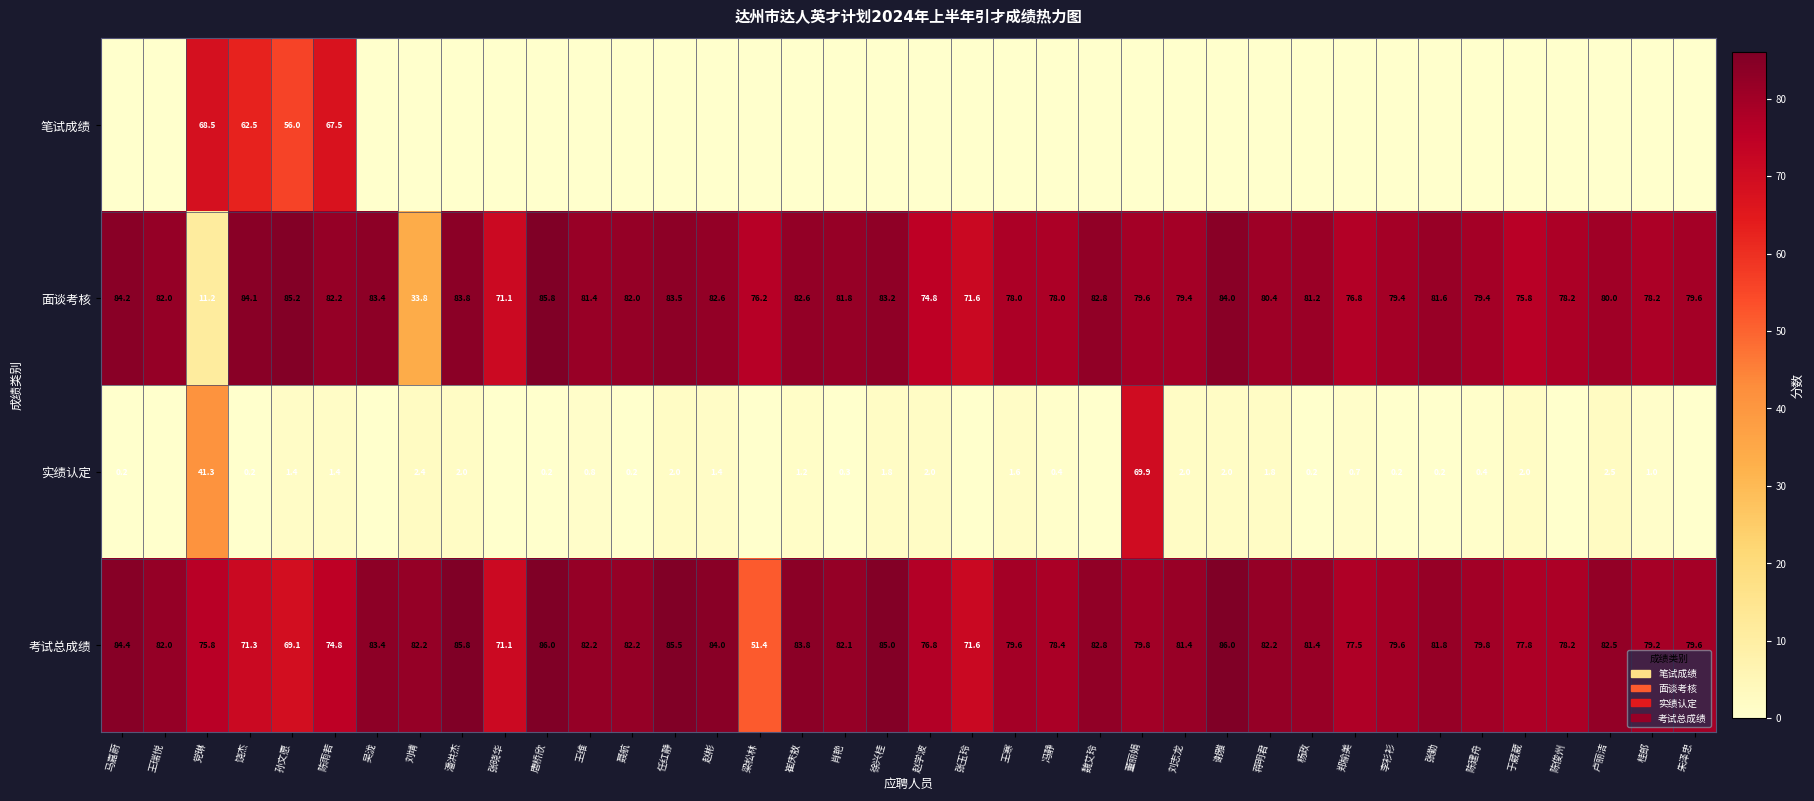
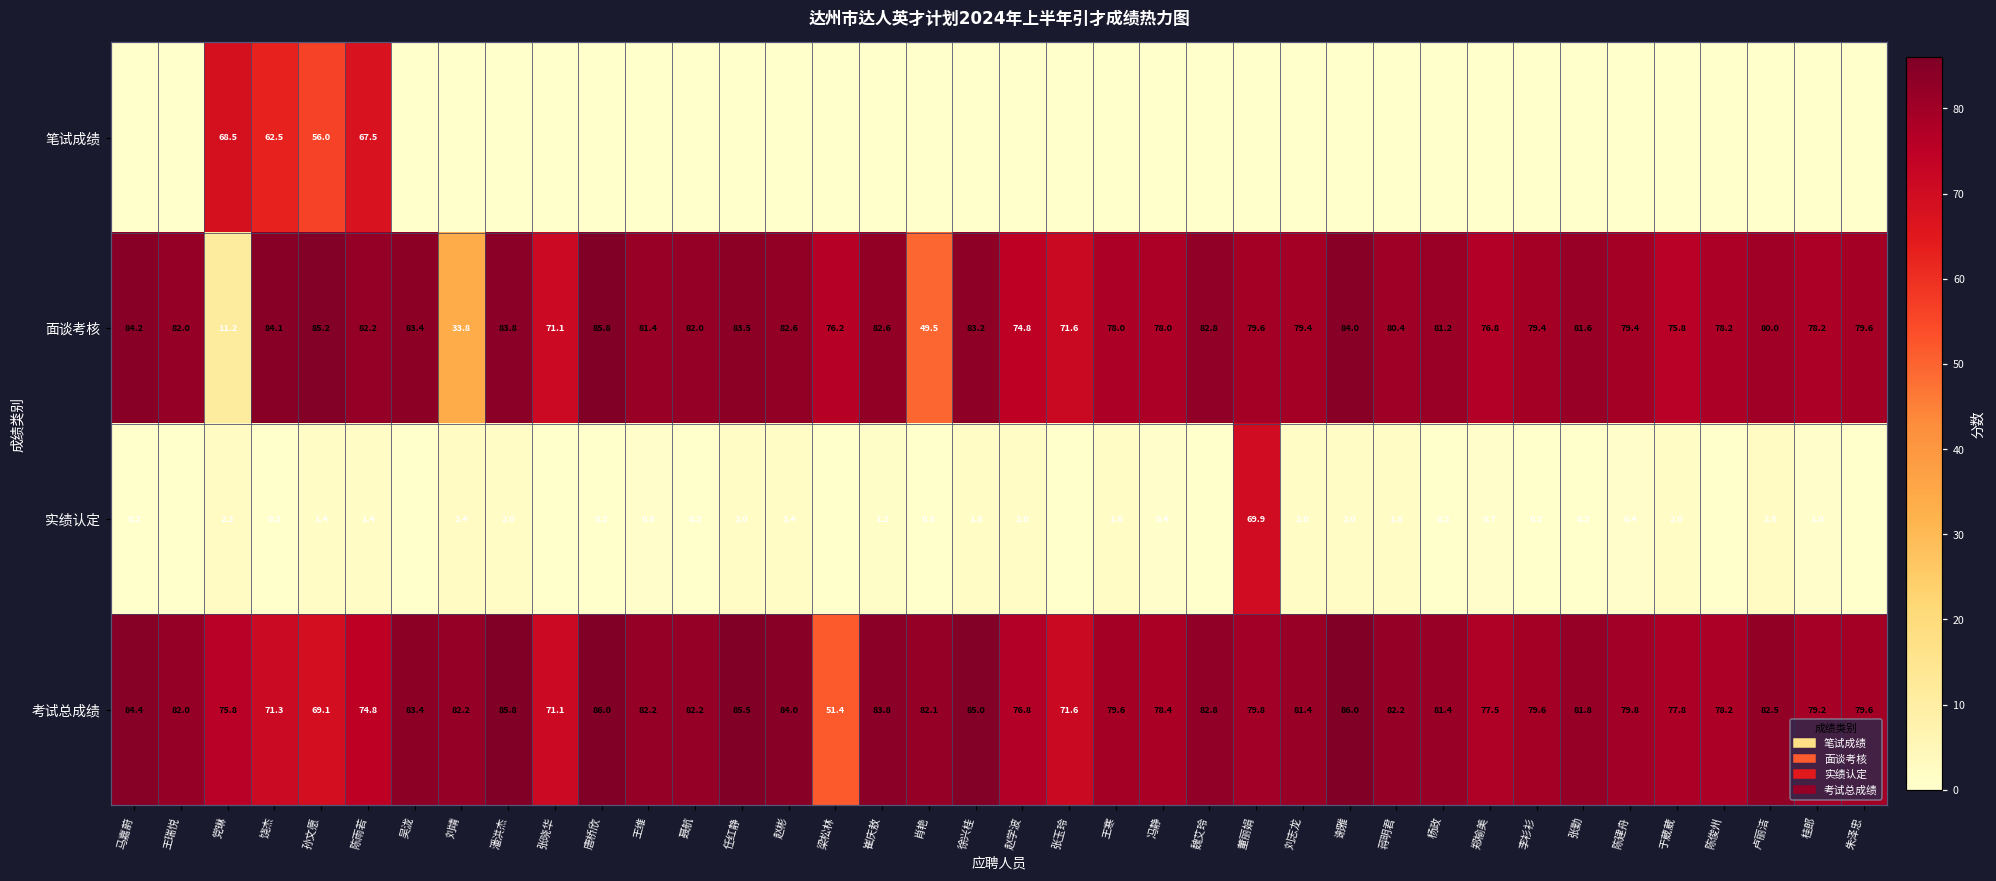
面谈考核, 肖艳: 81.8 -> 49.5
实绩认定, 党琳: 41.3 -> 2.2
